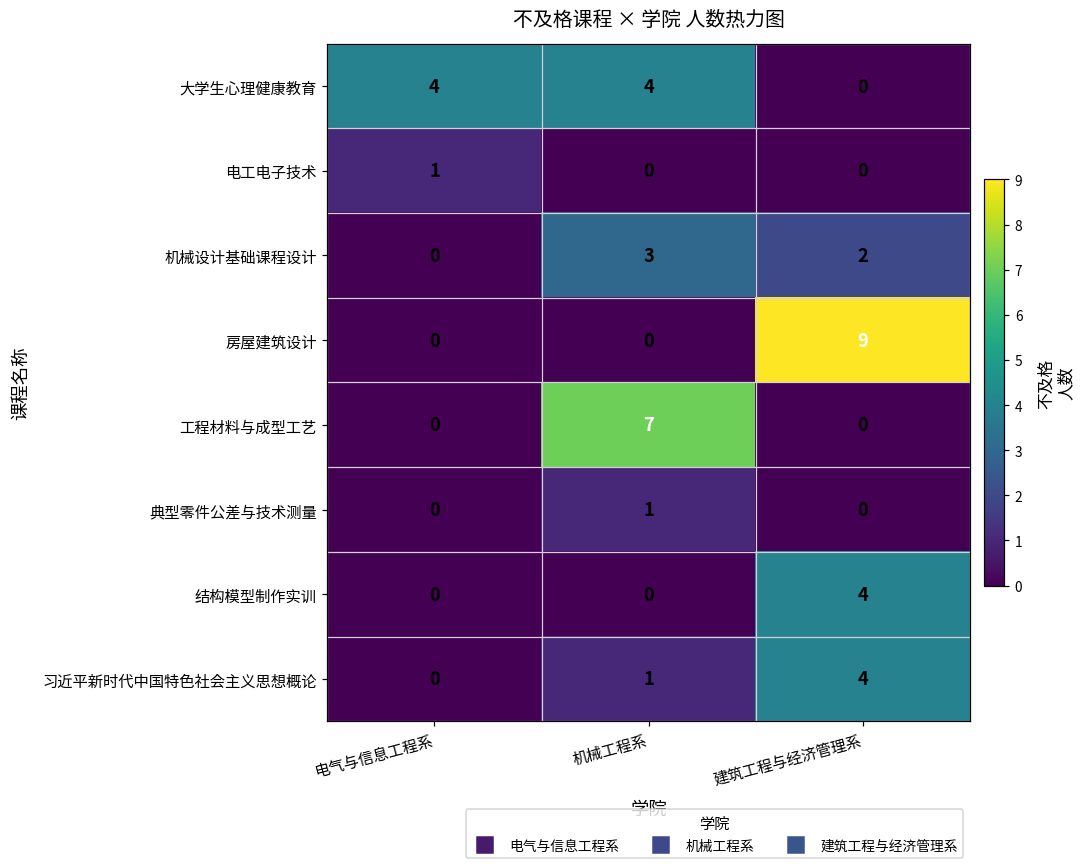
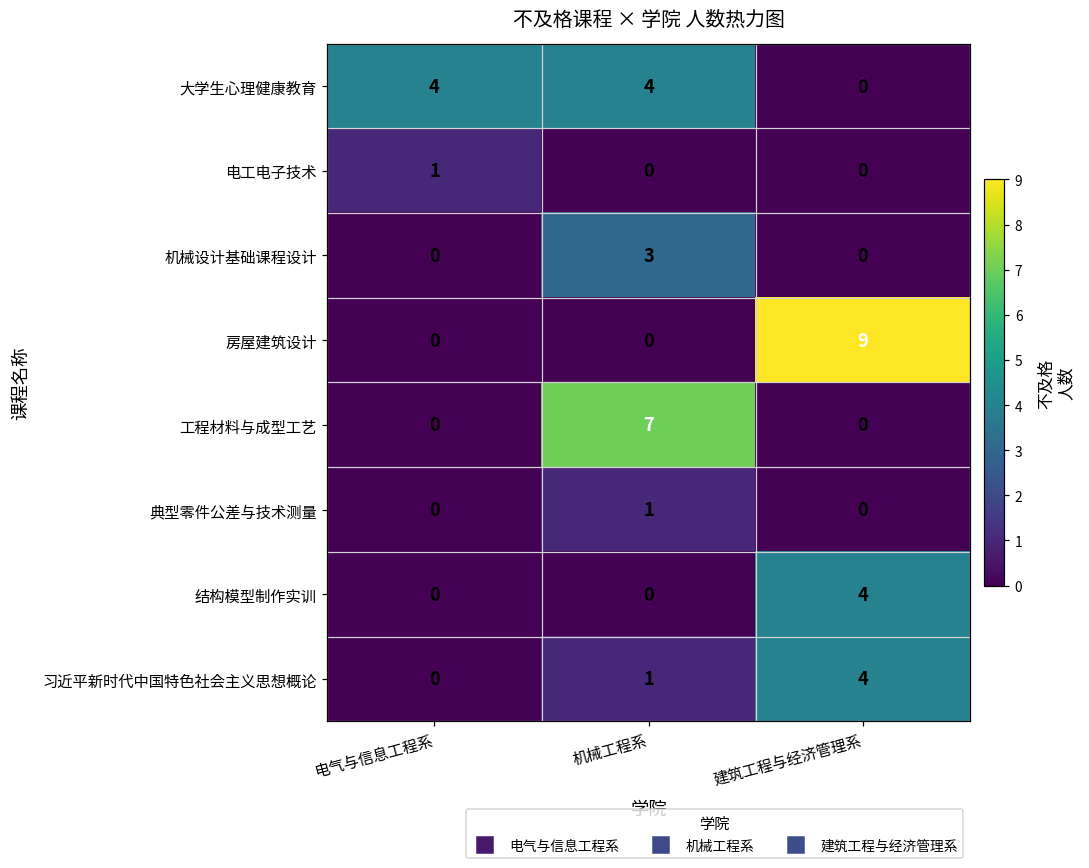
机械设计基础课程设计, 建筑工程与经济管理系: 2 -> 0
